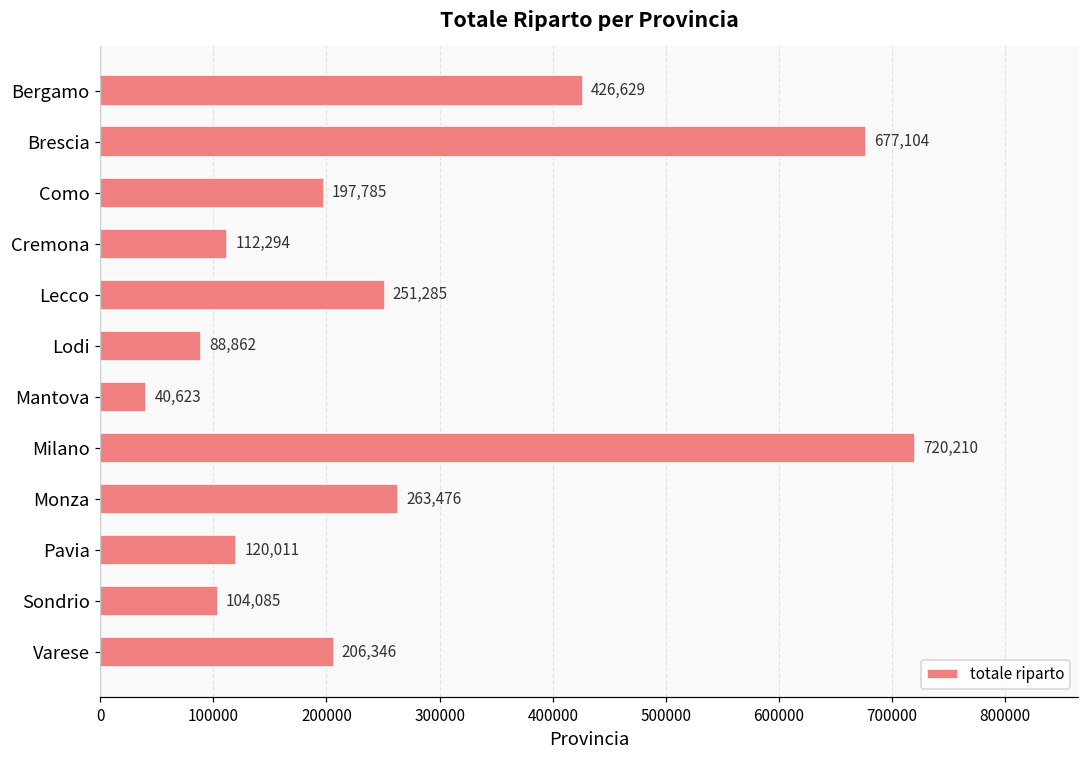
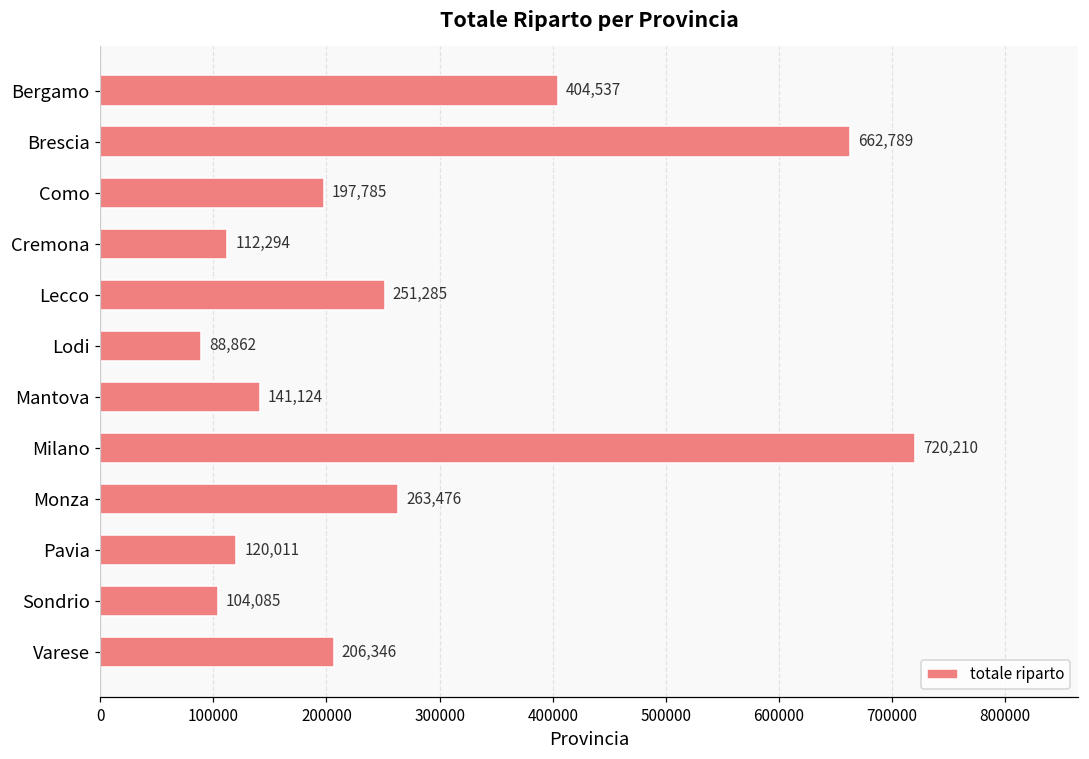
Bergamo: 426,629 -> 404,537
Brescia: 677,104 -> 662,789
Mantova: 40,623 -> 141,124
